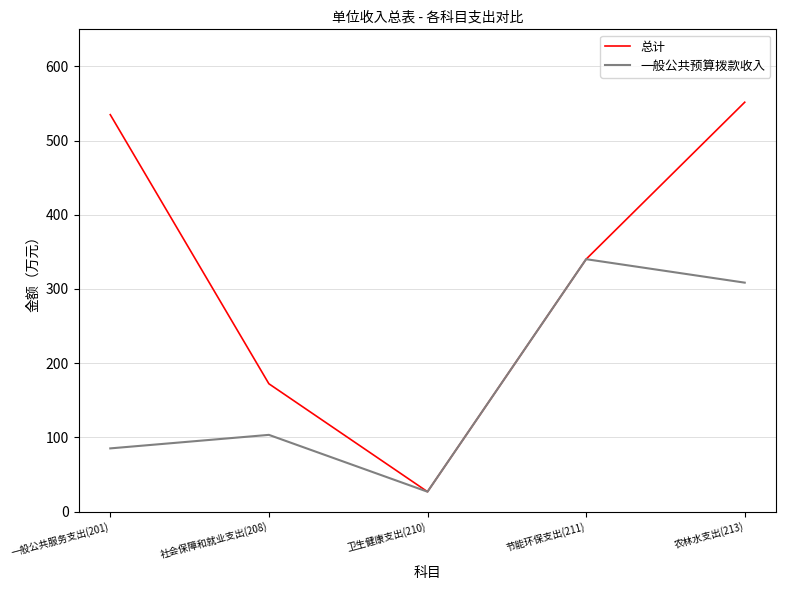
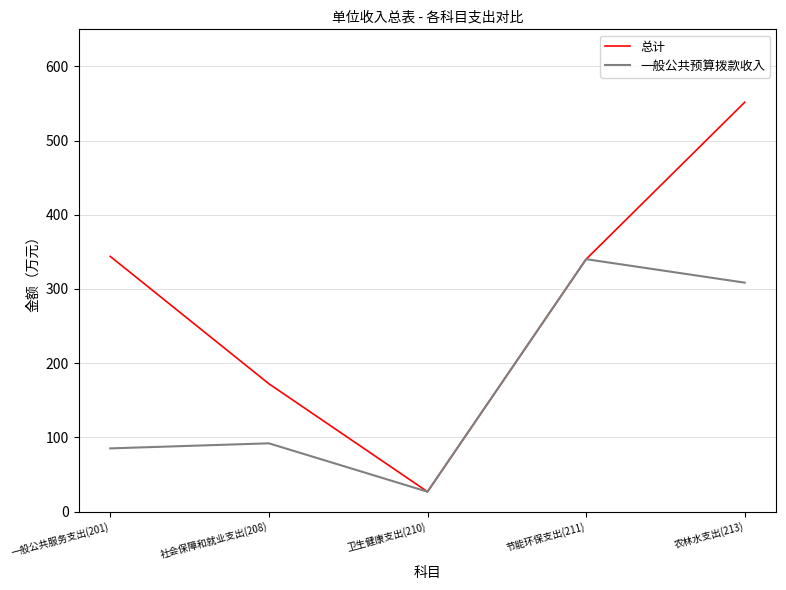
总计, 一般公共服务支出(201): 530 -> 340
一般公共预算拨款收入, 社会保障和就业支出(208): 100 -> 90
